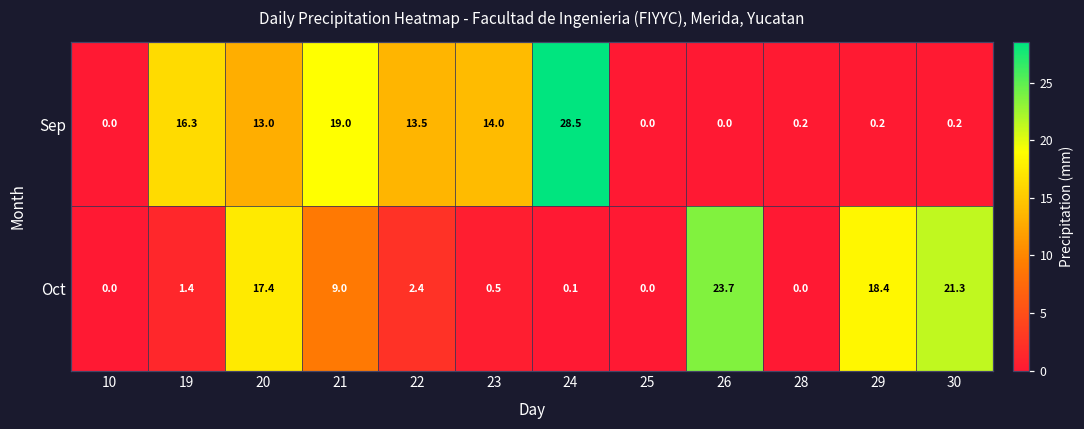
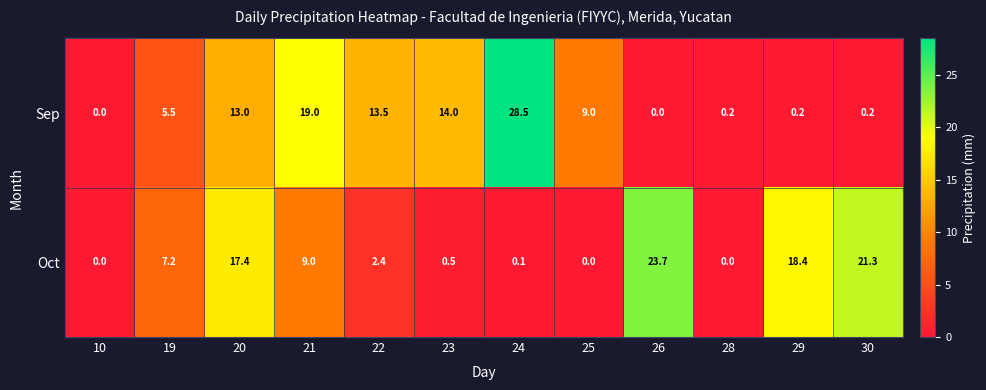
Sep, 19: 16.3 -> 5.5
Sep, 25: 0.0 -> 9.0
Oct, 19: 1.4 -> 7.2
